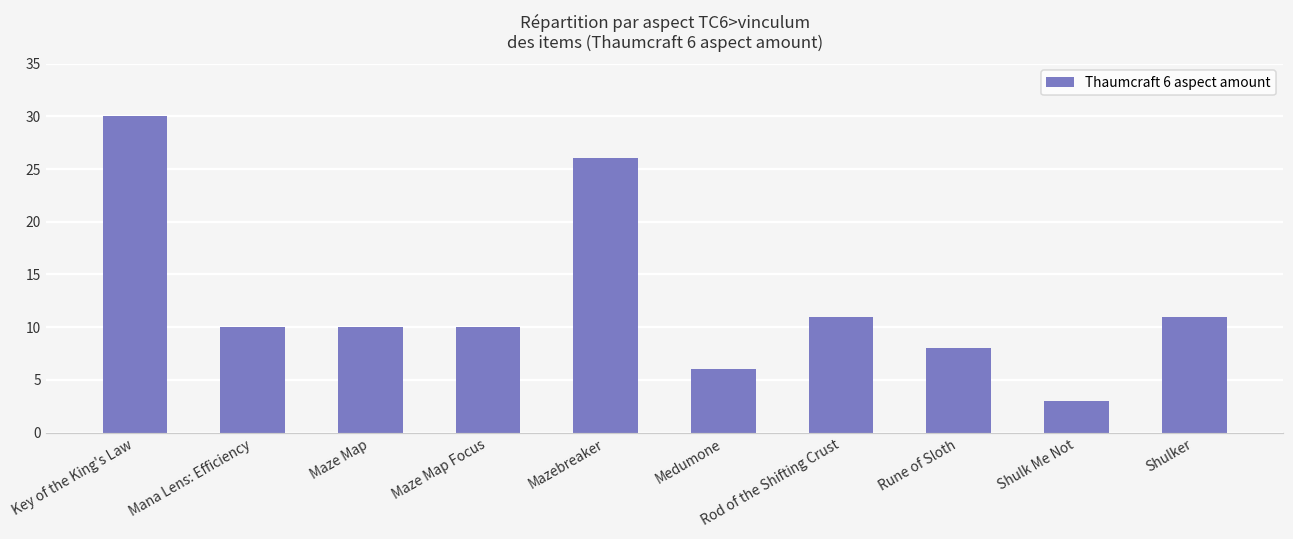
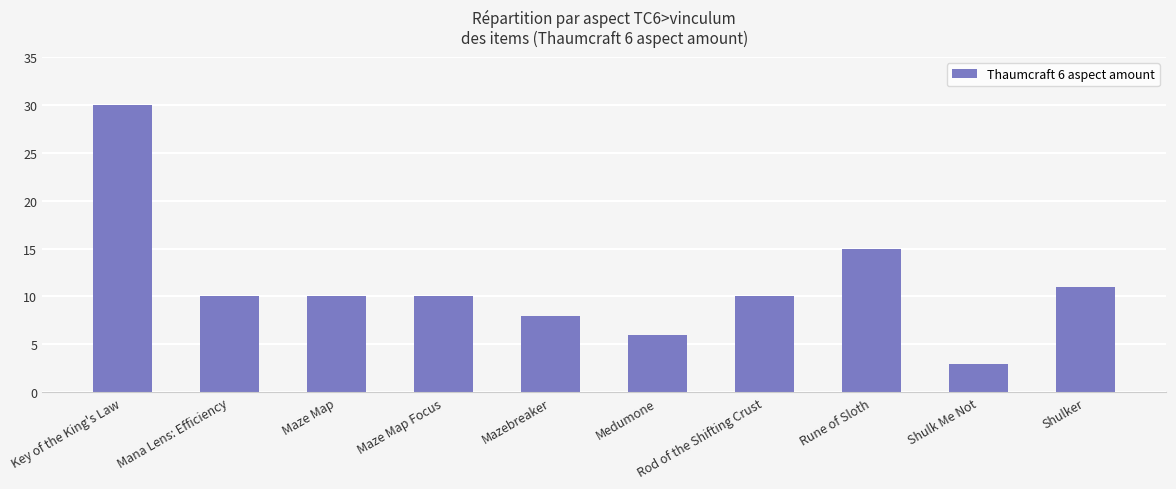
Mazebreaker: 26 -> 8
Rod of the Shifting Crust: 11 -> 10
Rune of Sloth: 8 -> 15
